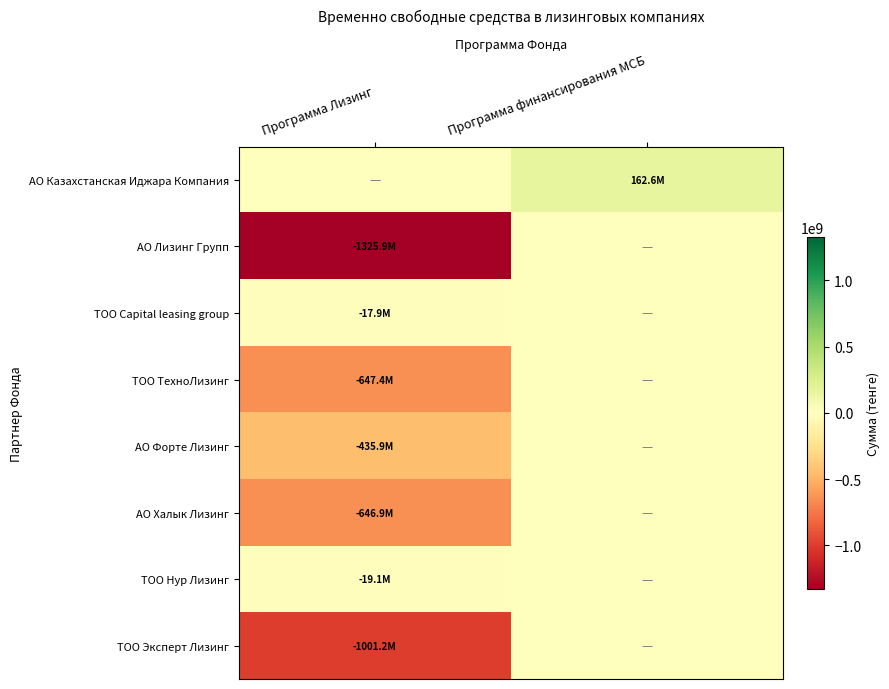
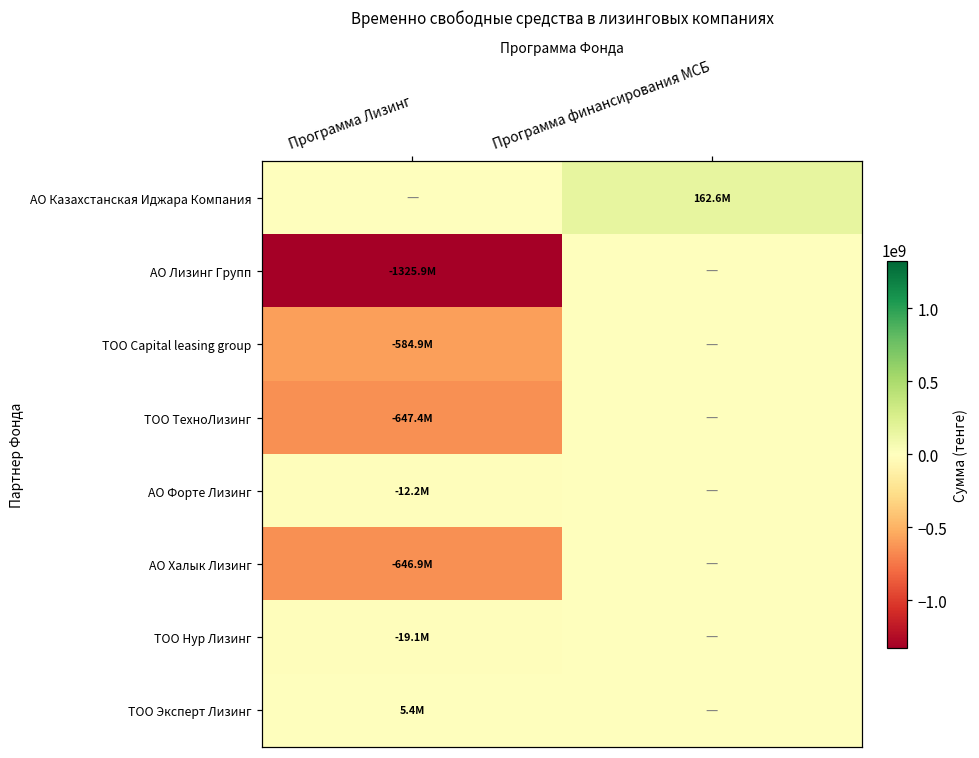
ТОО Capital leasing group, Программа Лизинг: -17.9M -> -584.9M
АО Форте Лизинг, Программа Лизинг: -435.9M -> -12.2M
ТОО Эксперт Лизинг, Программа Лизинг: -1001.2M -> 5.4M
